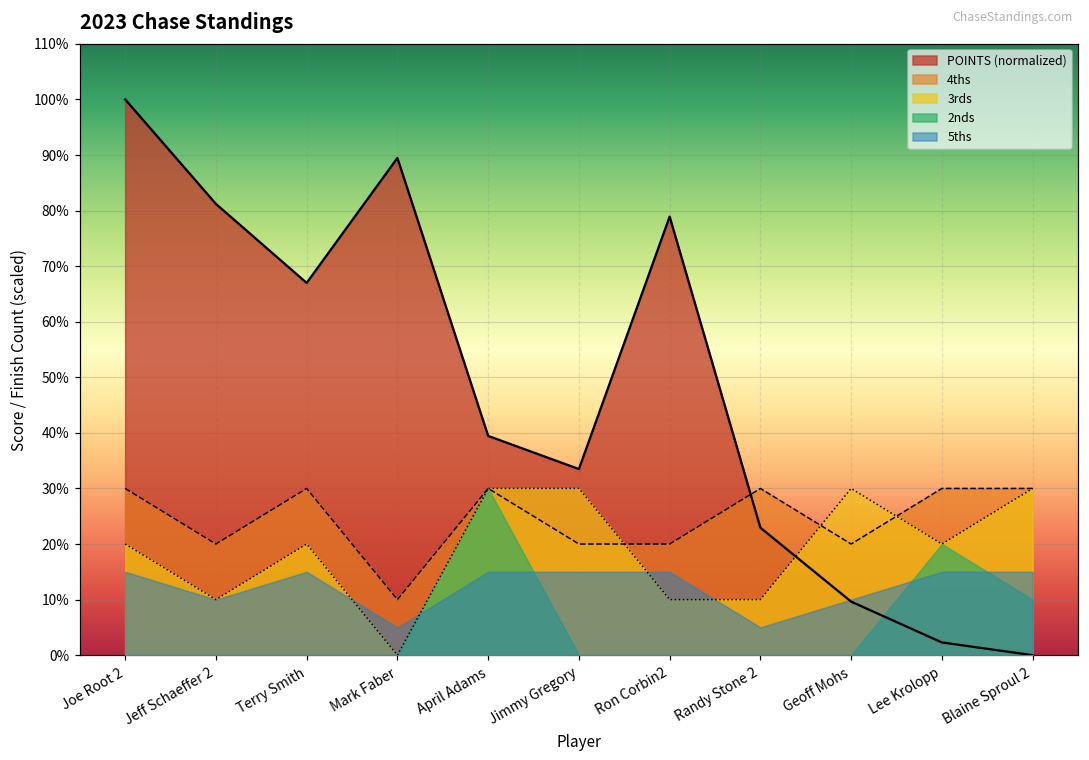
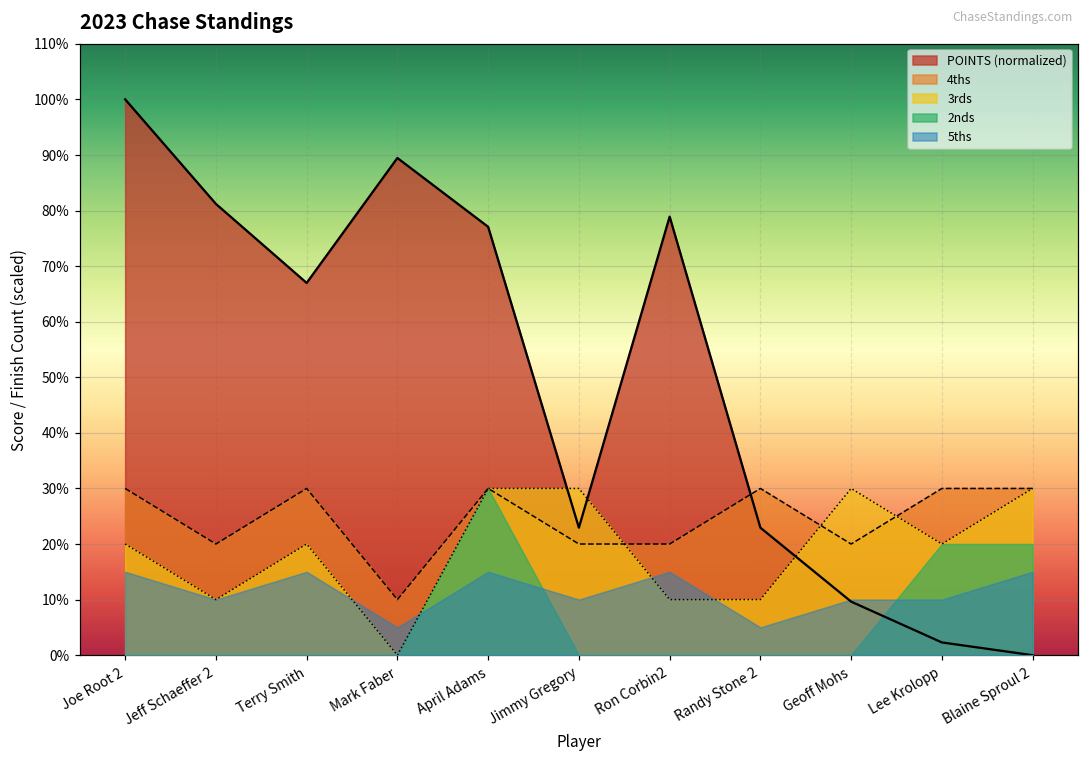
POINTS (normalized), April Adams: 39% -> 77%
POINTS (normalized), Jimmy Gregory: 33% -> 23%
5ths, Jimmy Gregory: 15% -> 10%
5ths, Lee Krolopp: 15% -> 10%
2nds, Blaine Sproul 2: 10% -> 20%
